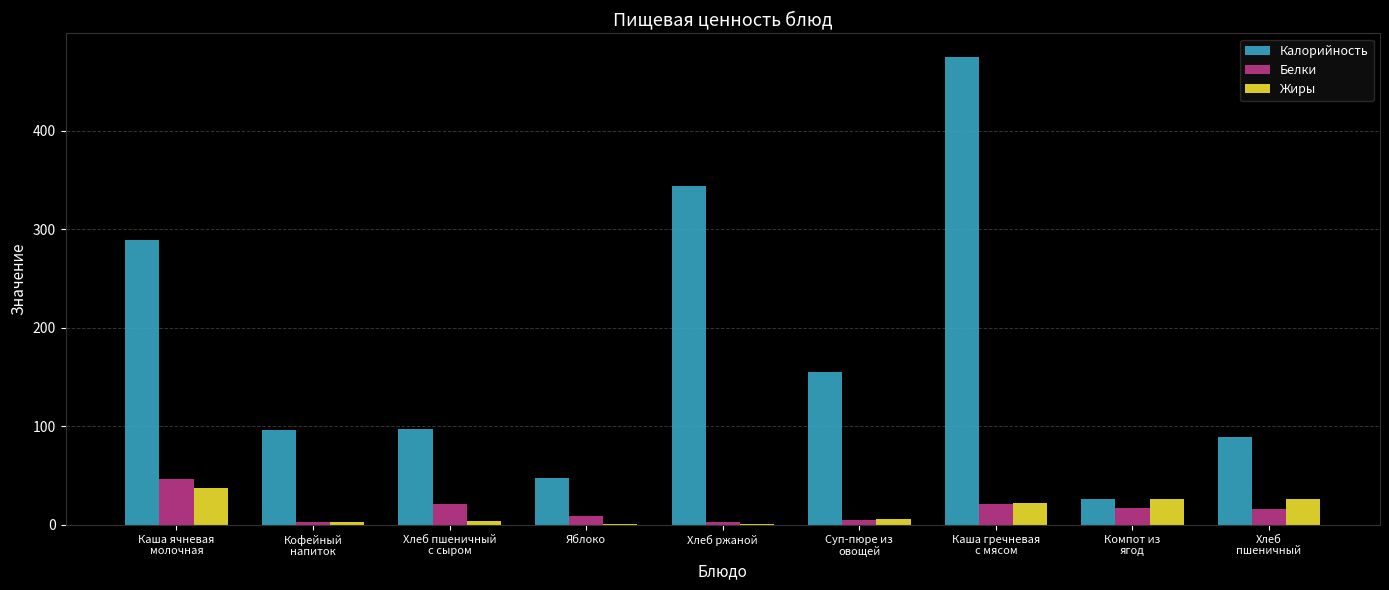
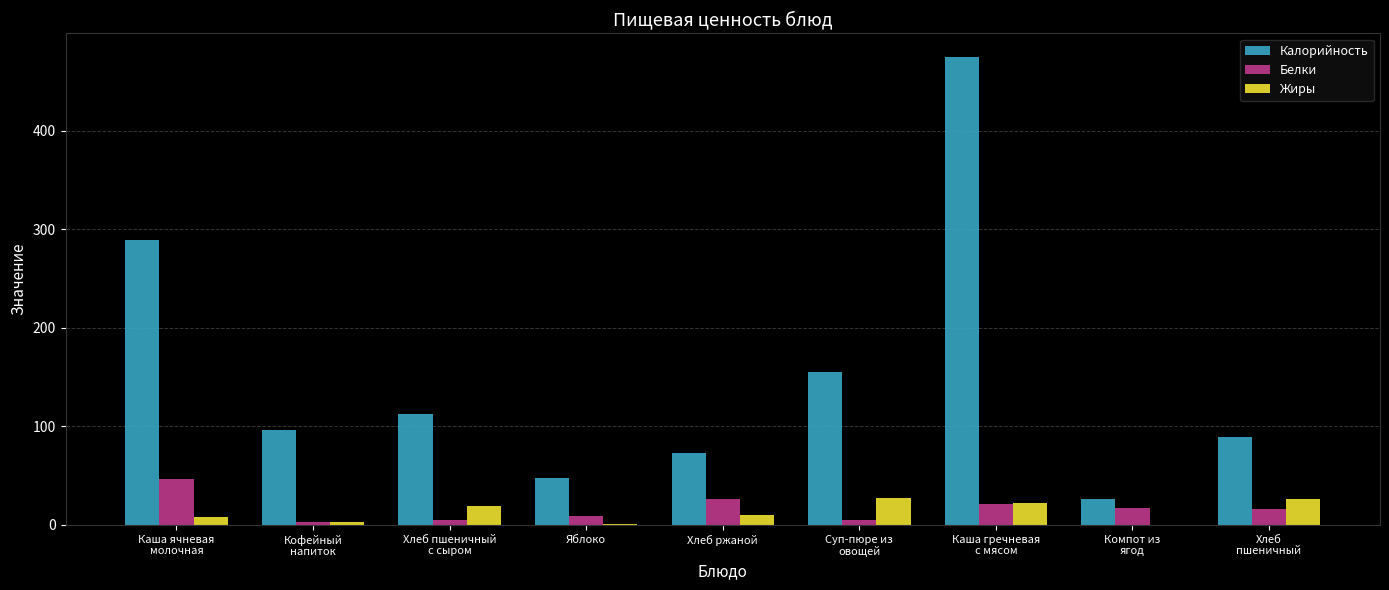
Жиры, Каша ячневая молочная: 40 -> 10
Калорийность, Хлеб пшеничный с сыром: 100 -> 110
Белки, Хлеб пшеничный с сыром: 20 -> 10
Жиры, Хлеб пшеничный с сыром: 0 -> 20
Калорийность, Хлеб ржаной: 340 -> 70
Белки, Хлеб ржаной: 0 -> 30
Жиры, Хлеб ржаной: 0 -> 10
Жиры, Суп-пюре из овощей: 10 -> 30
Жиры, Компот из ягод: 30 -> 0
